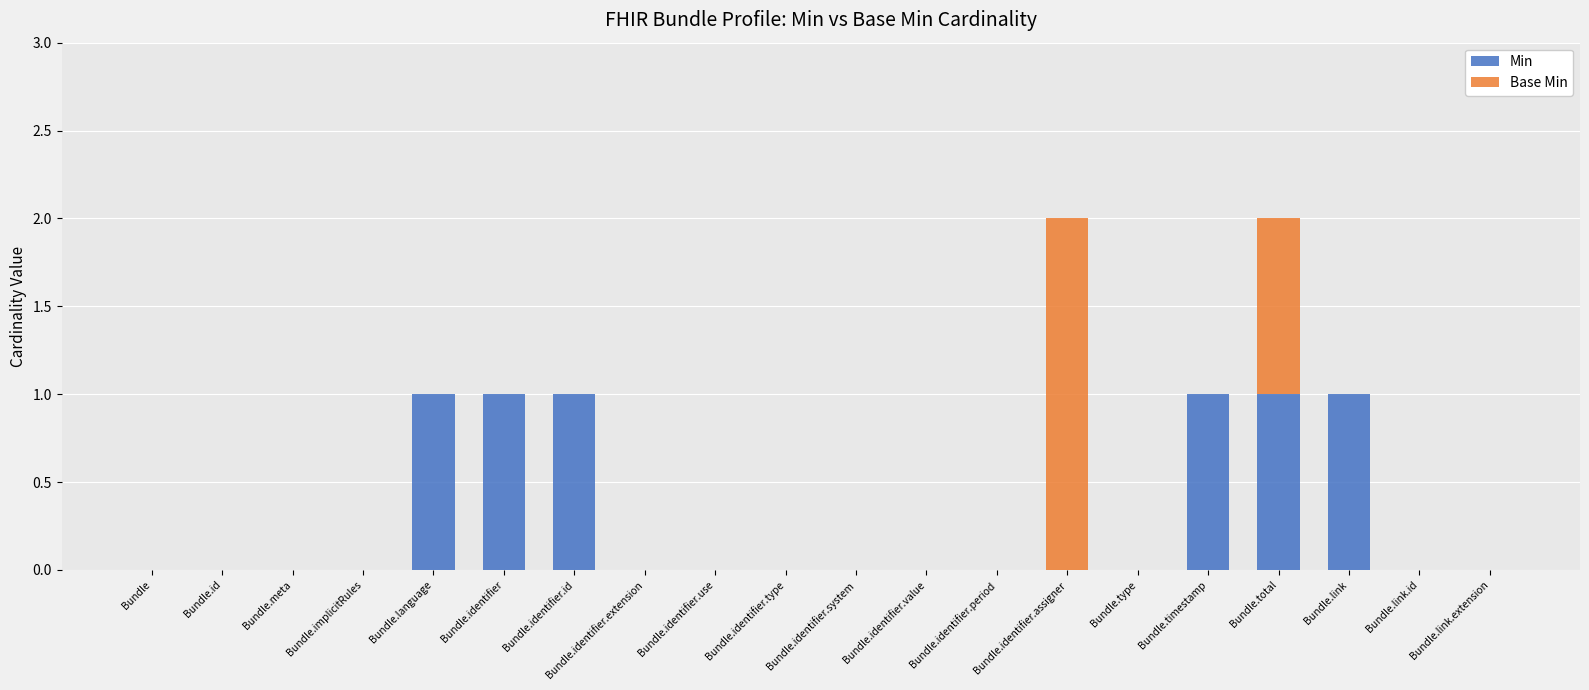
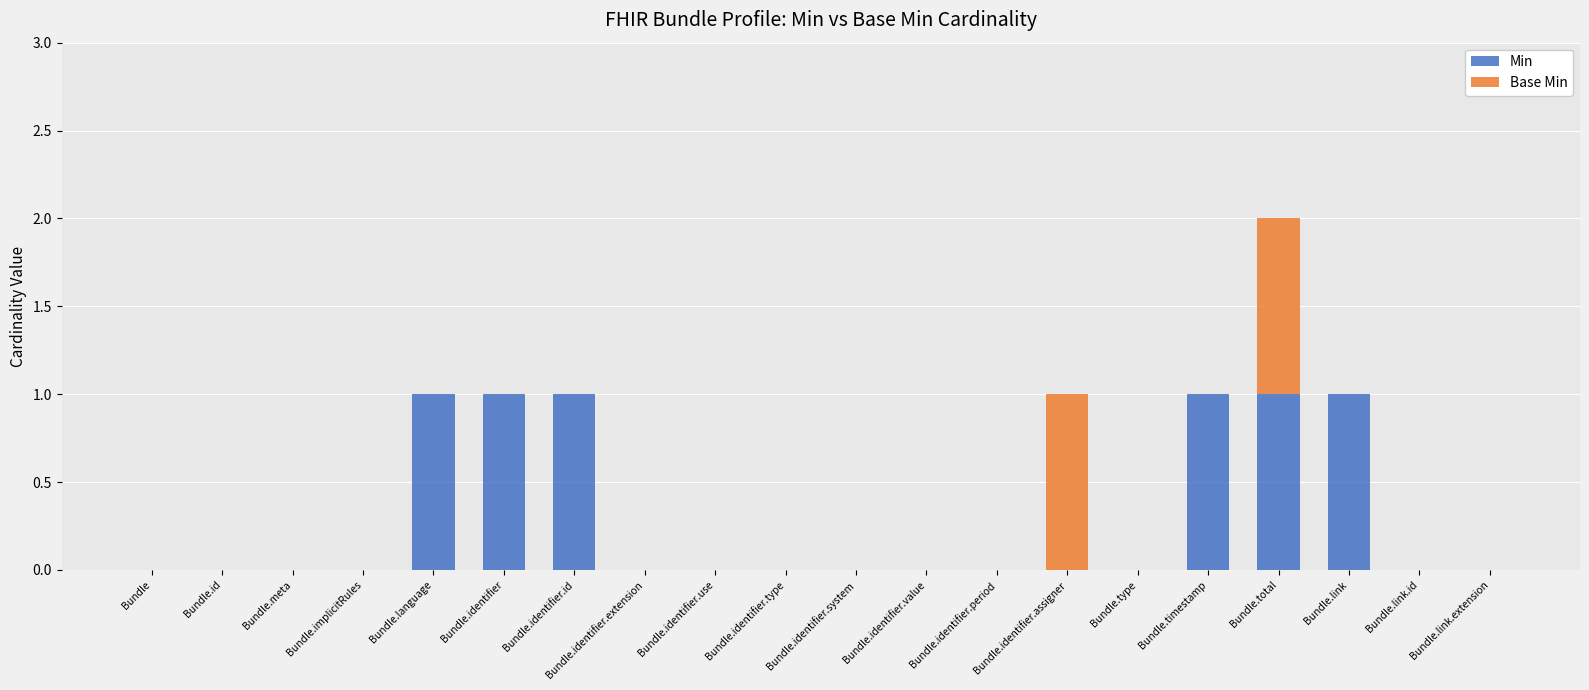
Base Min, Bundle.identifier.assigner: 2 -> 1
